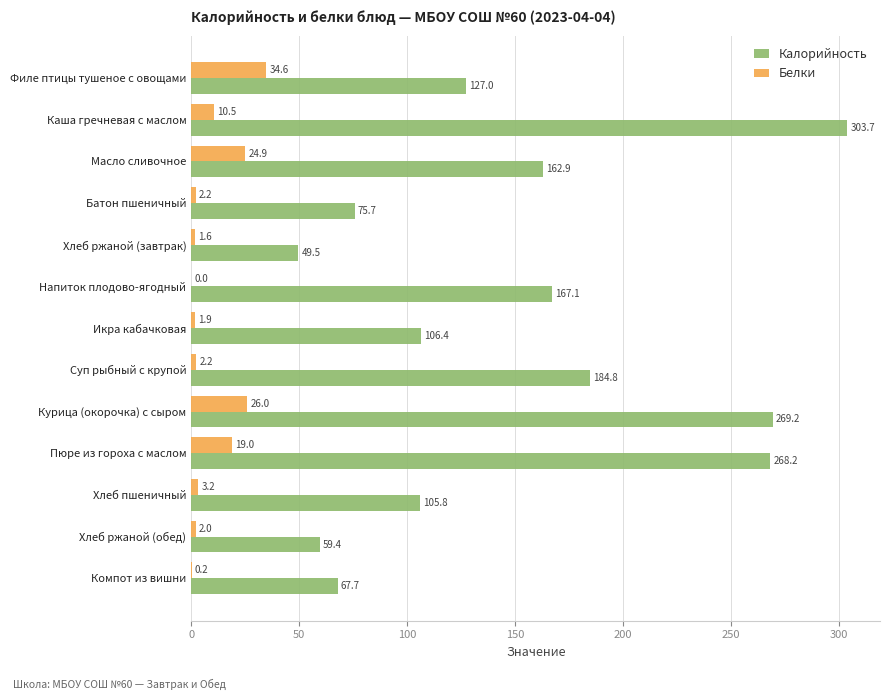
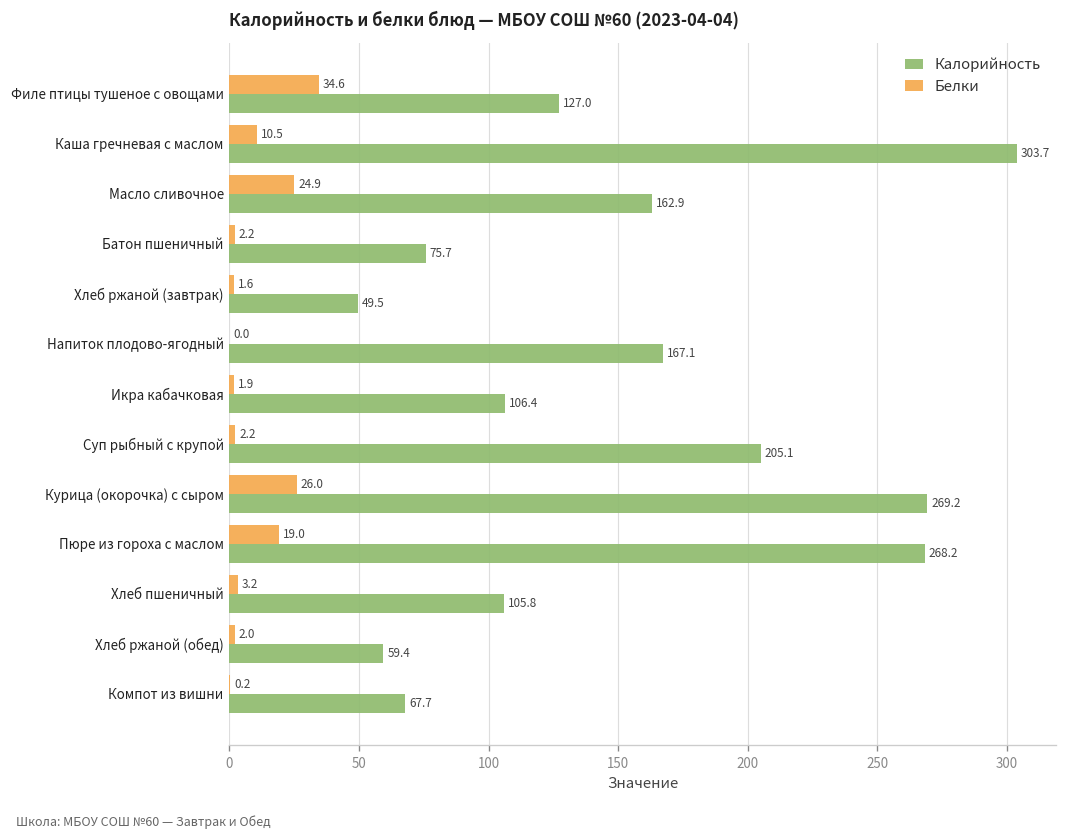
Калорийность, Суп рыбный с крупой: 184.8 -> 205.1
